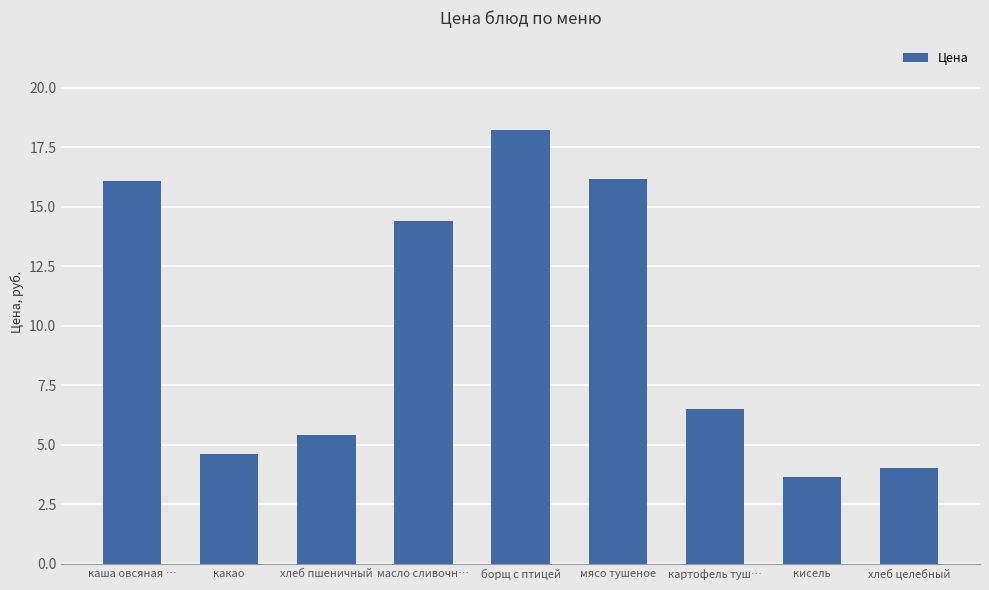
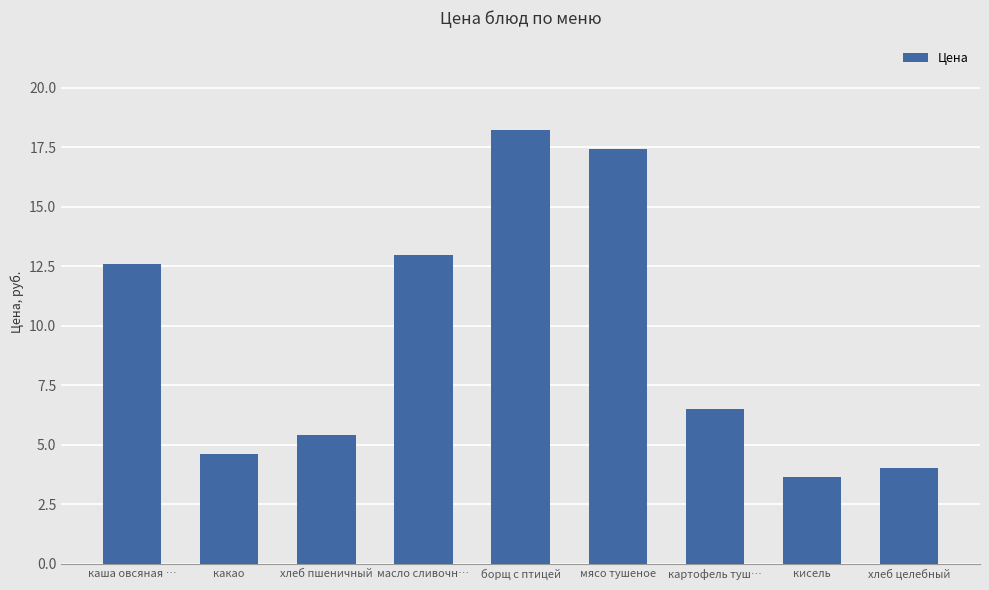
каша овсяная …: 16.1 -> 12.6
масло сливочн…: 14.4 -> 13.0
мясо тушеное: 16.2 -> 17.4
